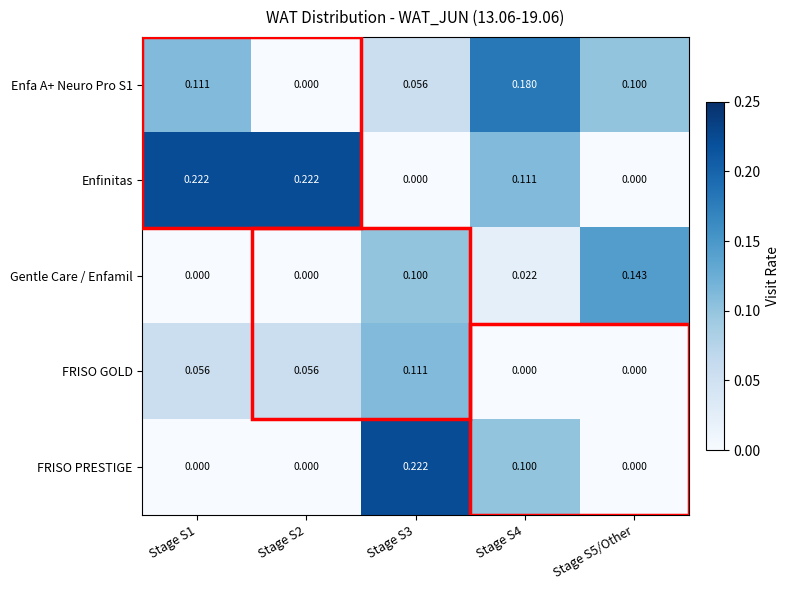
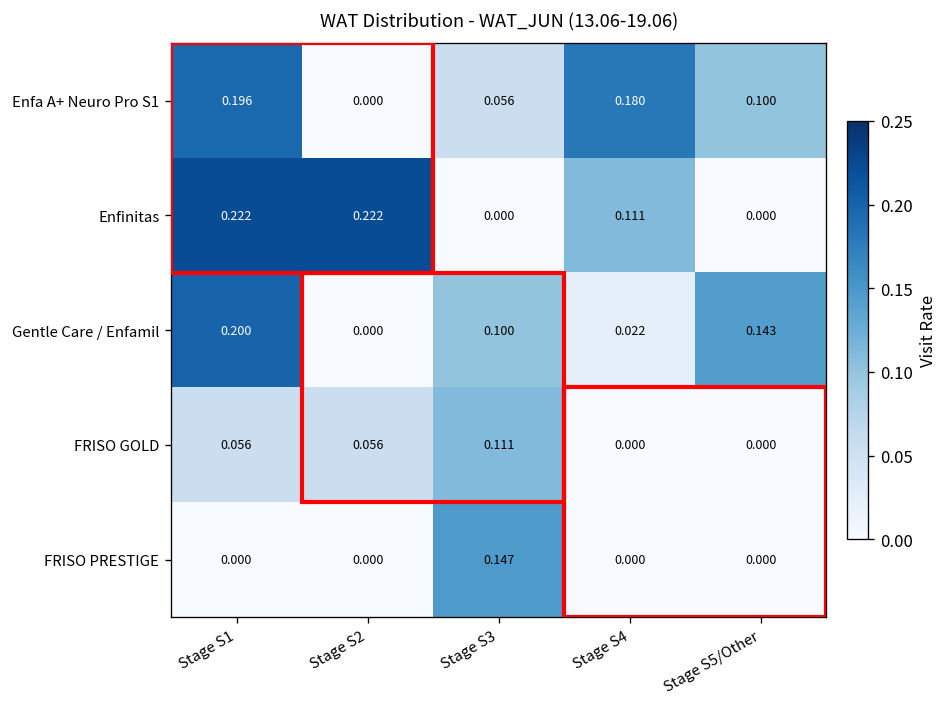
Enfa A+ Neuro Pro S1, Stage S1: 0.111 -> 0.196
Gentle Care / Enfamil, Stage S1: 0.000 -> 0.200
FRISO PRESTIGE, Stage S3: 0.222 -> 0.147
FRISO PRESTIGE, Stage S4: 0.100 -> 0.000
